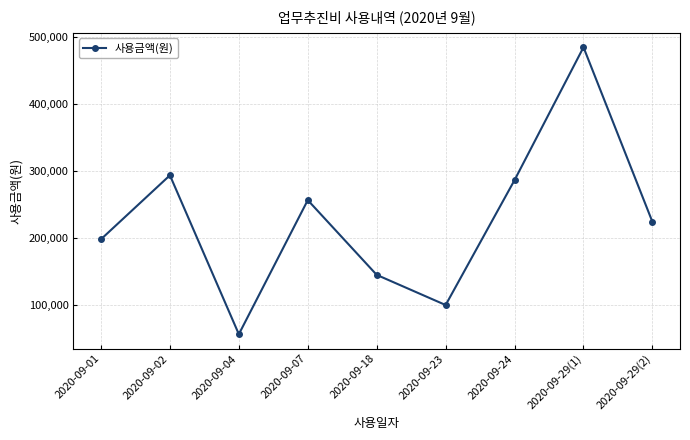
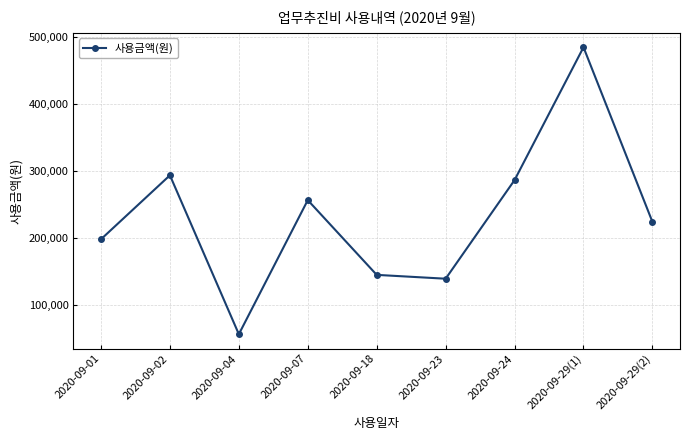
2020-09-23: 100,000 -> 140,000
